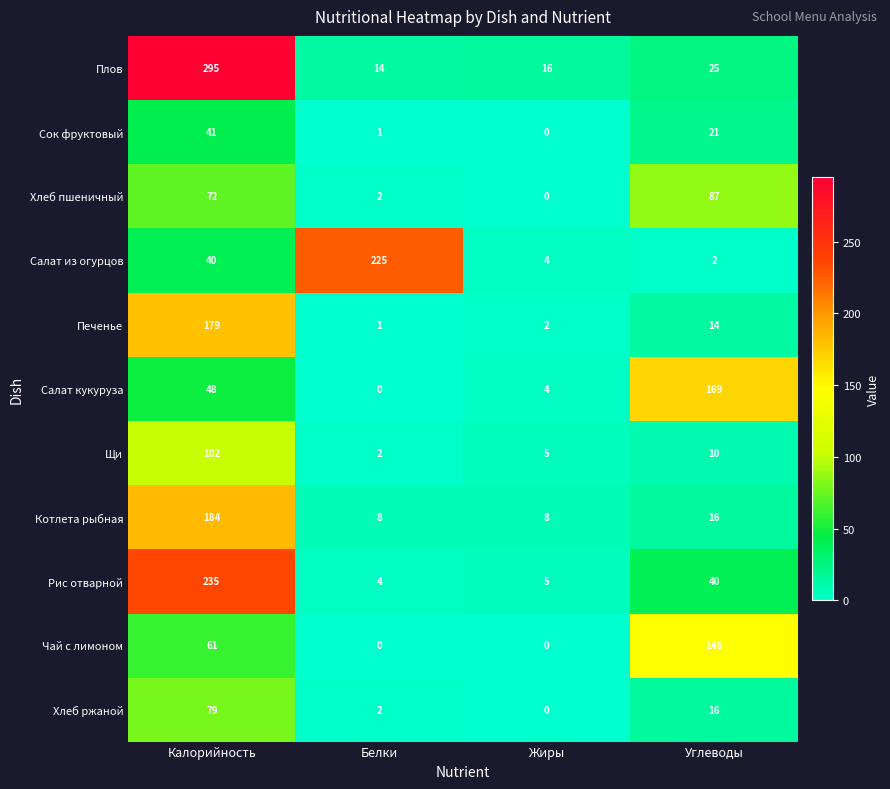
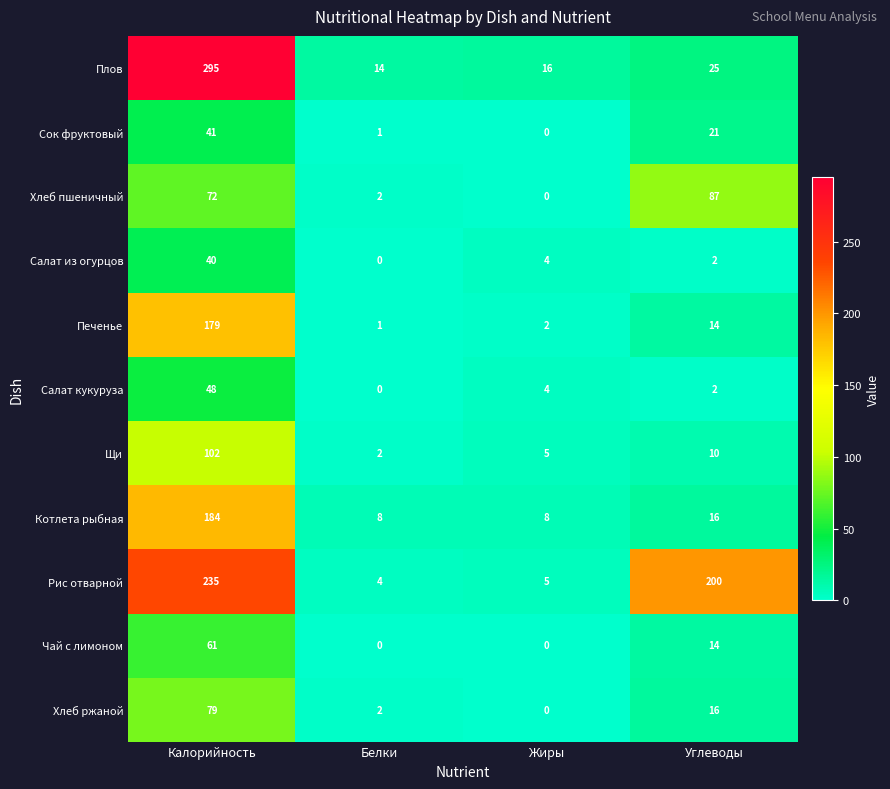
Салат из огурцов, Белки: 225 -> 0
Салат кукуруза, Углеводы: 169 -> 2
Рис отварной, Углеводы: 40 -> 200
Чай с лимоном, Углеводы: 146 -> 14
